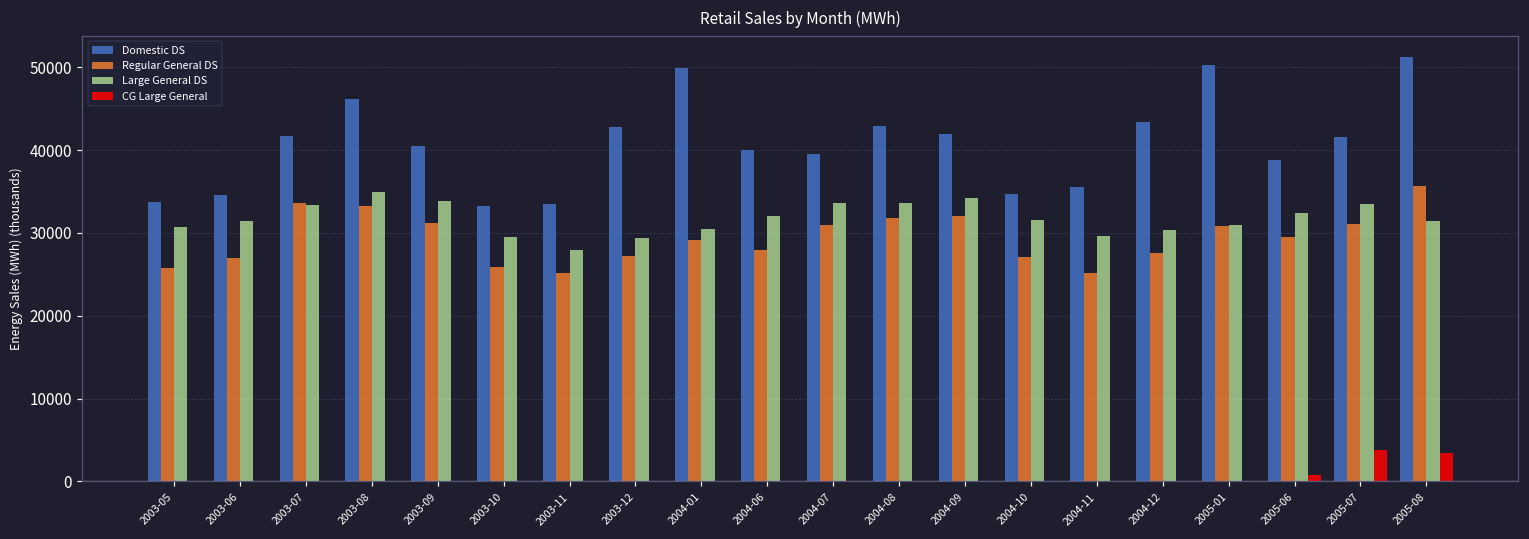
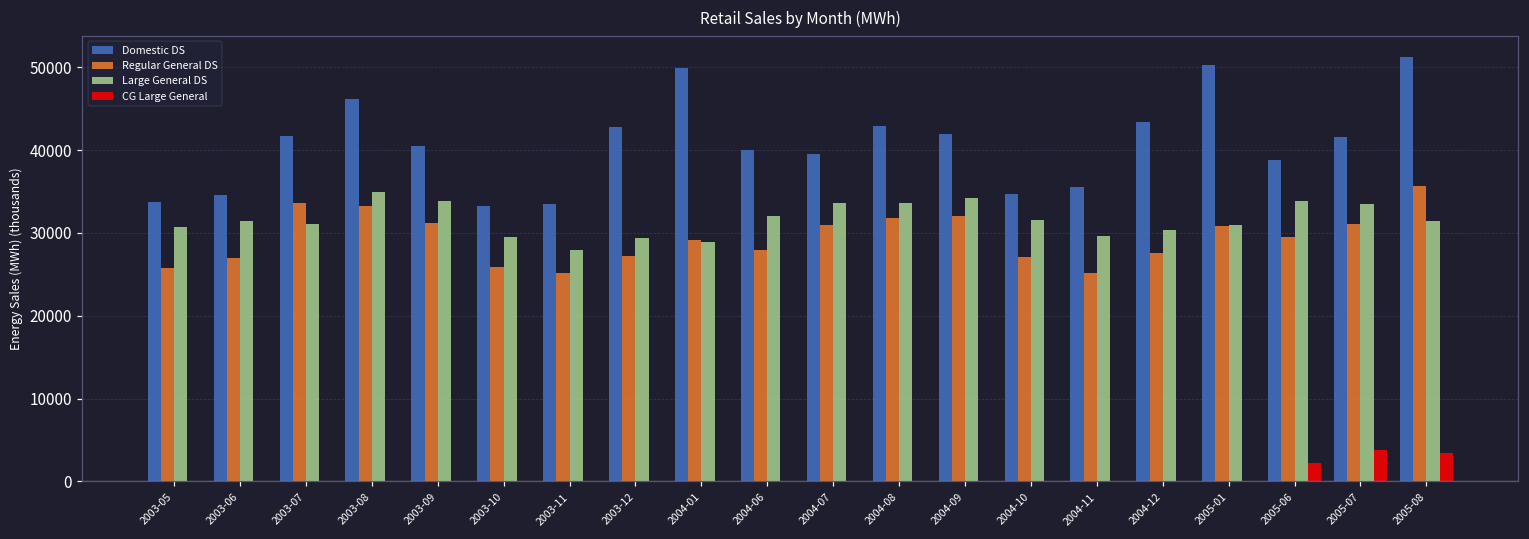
Large General DS, 2003-07: 33000 -> 31000
Large General DS, 2004-01: 30000 -> 29000
Large General DS, 2005-06: 32000 -> 34000
CG Large General, 2005-06: 1000 -> 2000
